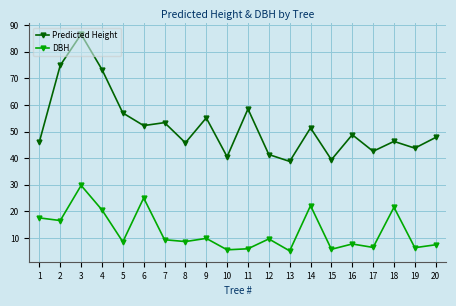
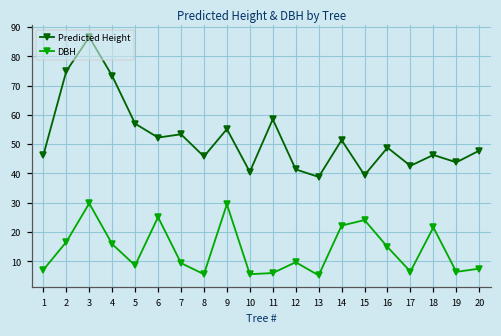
DBH, 1: 18 -> 7
DBH, 4: 21 -> 16
DBH, 8: 9 -> 6
DBH, 9: 10 -> 30
DBH, 15: 6 -> 24
DBH, 16: 8 -> 15
